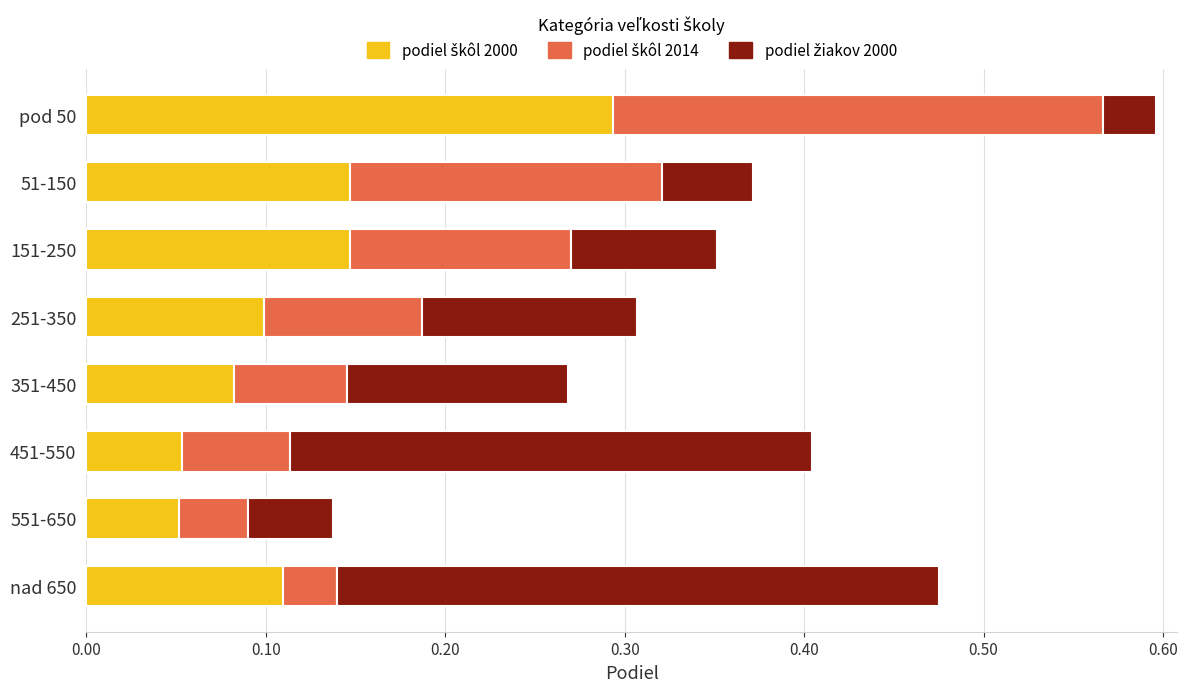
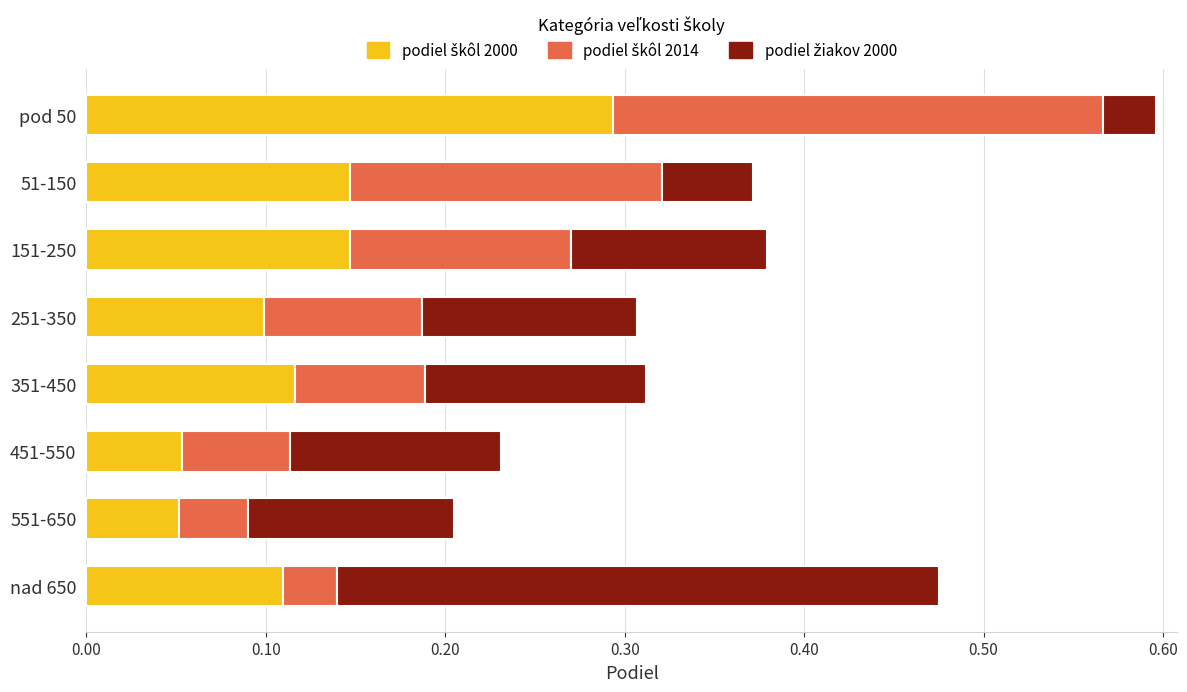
podiel žiakov 2000, 151-250: 0.081 -> 0.109
podiel škôl 2000, 351-450: 0.083 -> 0.116
podiel škôl 2014, 351-450: 0.063 -> 0.073
podiel žiakov 2000, 451-550: 0.291 -> 0.117
podiel žiakov 2000, 551-650: 0.048 -> 0.115
